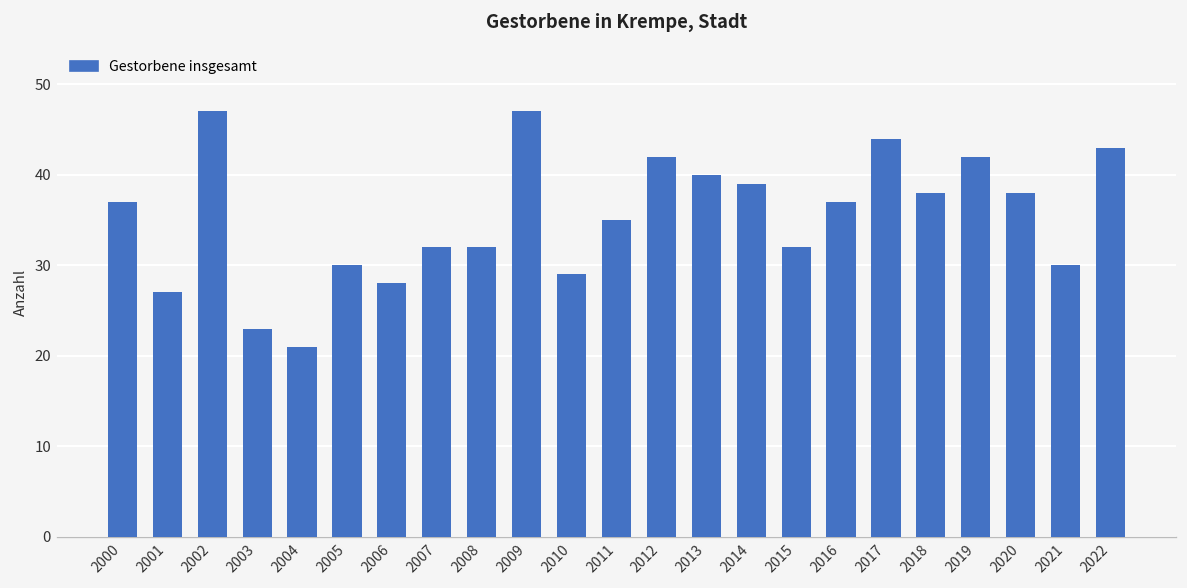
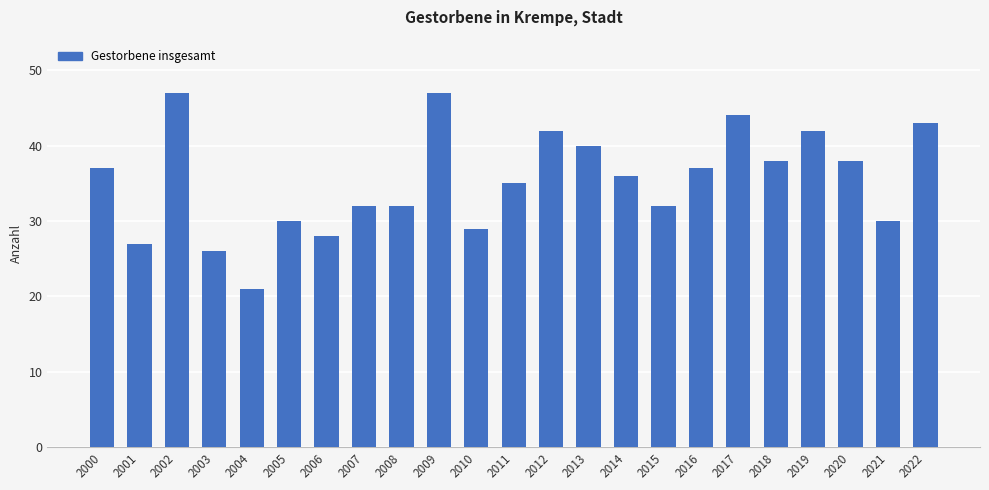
2003: 23 -> 26
2014: 39 -> 36
